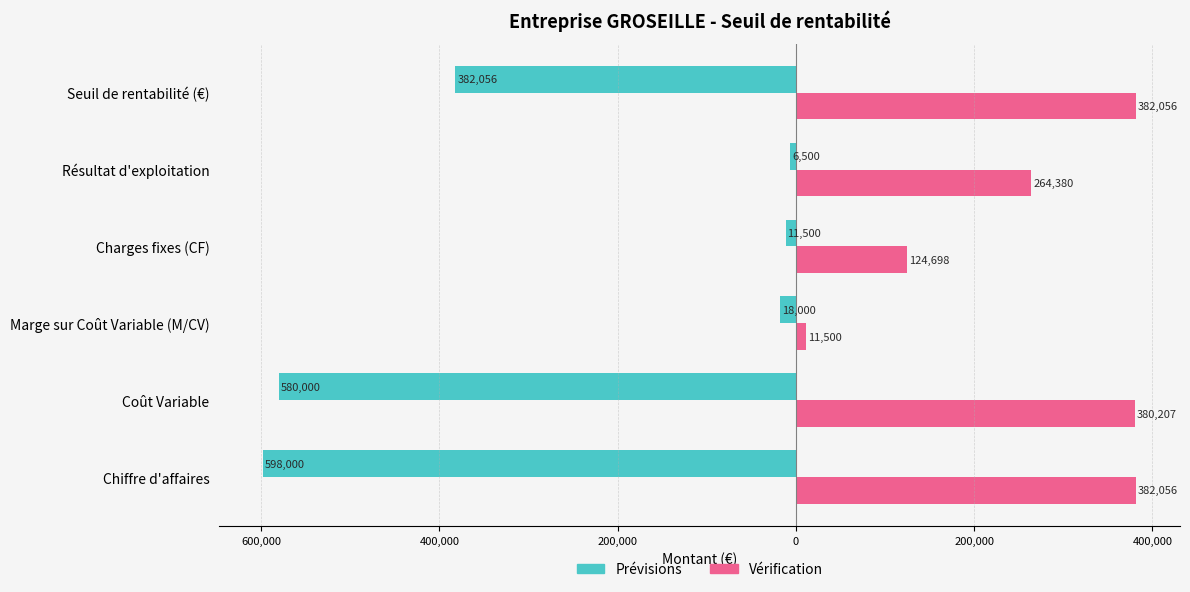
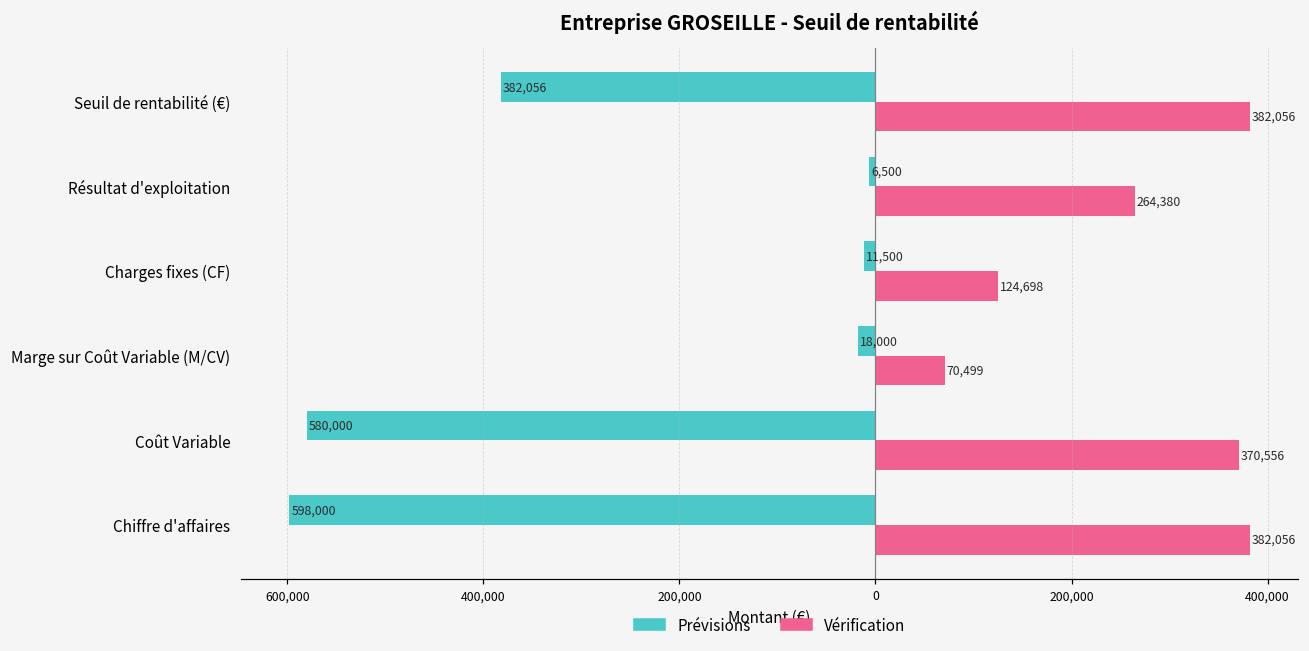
Vérification, Marge sur Coût Variable (M/CV): 11,500 -> 70,499
Vérification, Coût Variable: 380,207 -> 370,556
